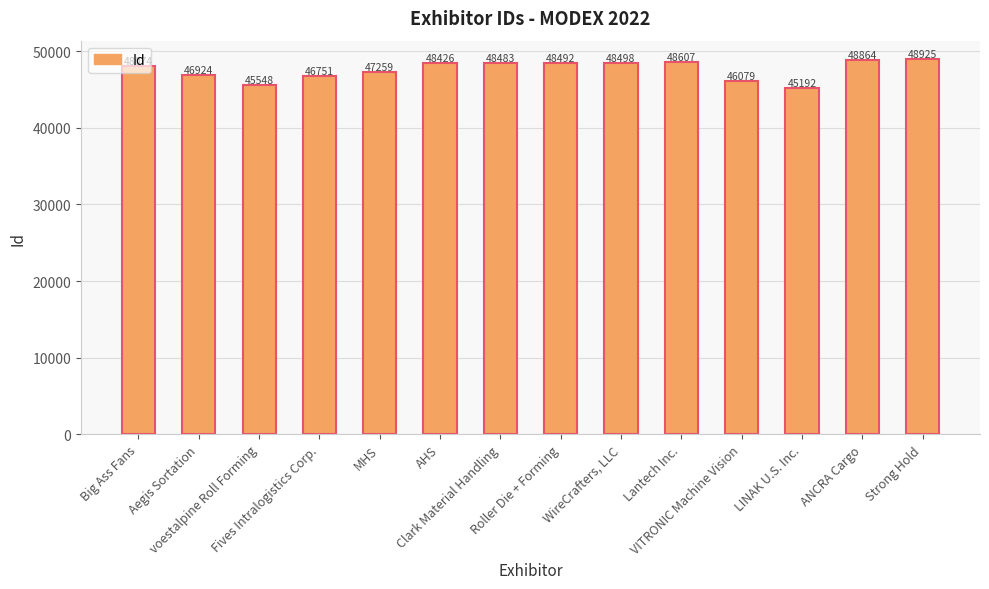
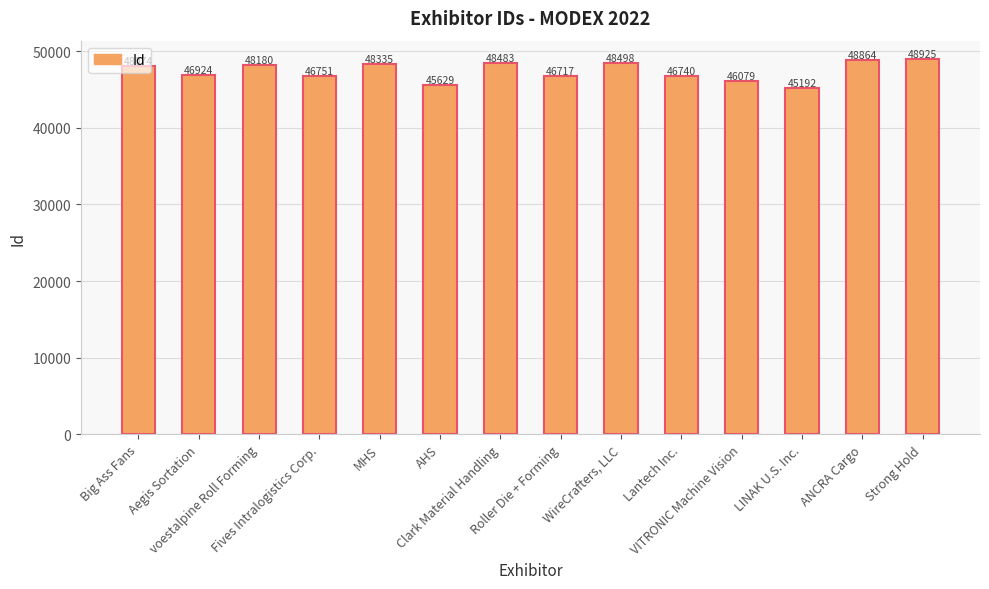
voestalpine Roll Forming: 45548 -> 48180
MHS: 47259 -> 48335
AHS: 48426 -> 45629
Roller Die + Forming: 48492 -> 46717
Lantech Inc.: 48607 -> 46740
